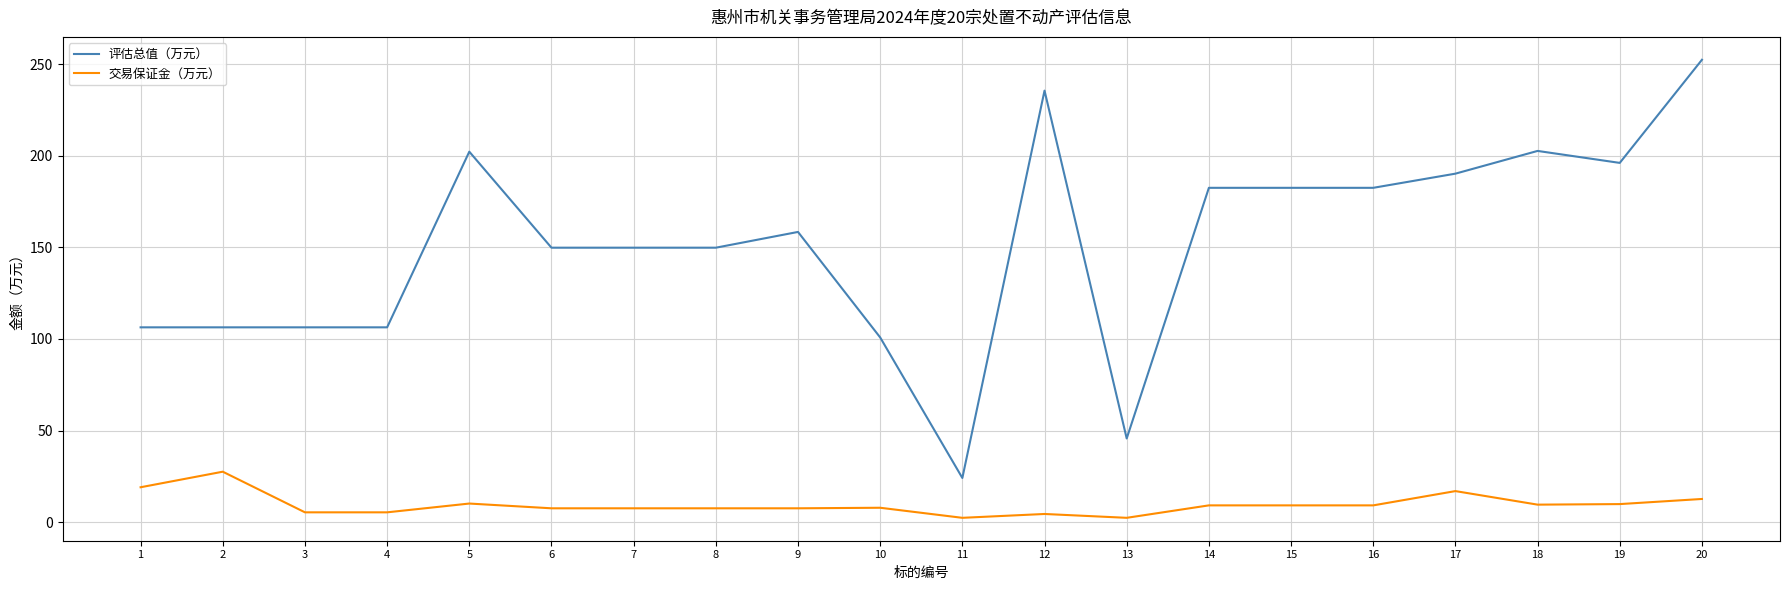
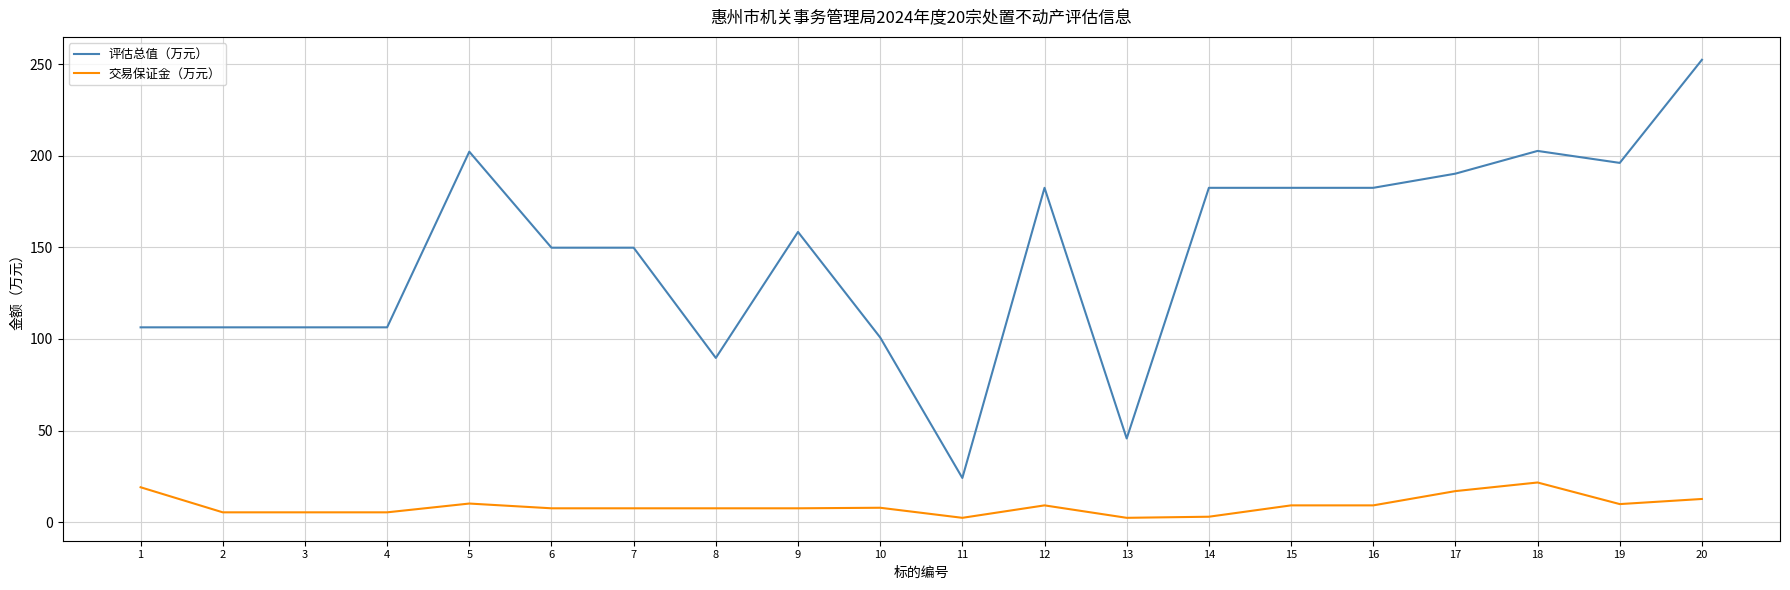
交易保证金（万元）, 2: 28 -> 5
评估总值（万元）, 8: 150 -> 90
评估总值（万元）, 12: 236 -> 183
交易保证金（万元）, 12: 4 -> 9
交易保证金（万元）, 14: 9 -> 3
交易保证金（万元）, 18: 10 -> 22
